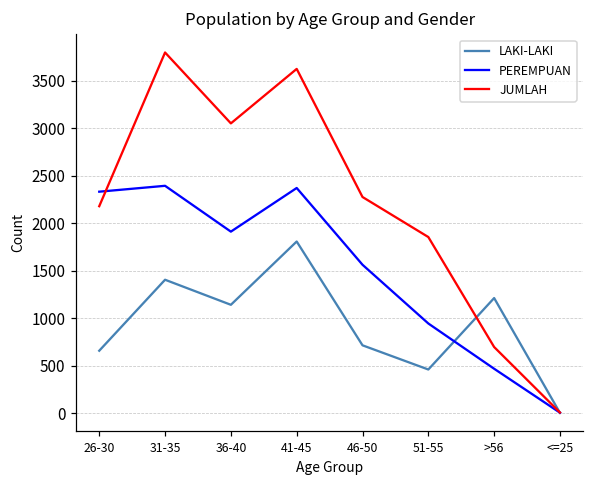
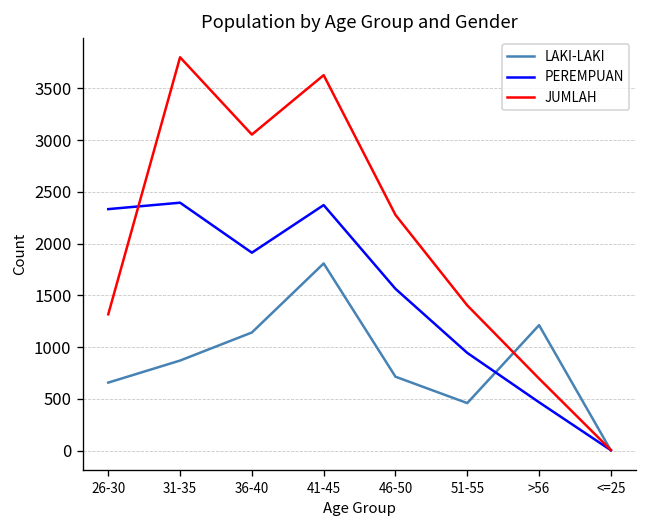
JUMLAH, 26-30: 2200 -> 1300
LAKI-LAKI, 31-35: 1400 -> 900
JUMLAH, 51-55: 1900 -> 1400
